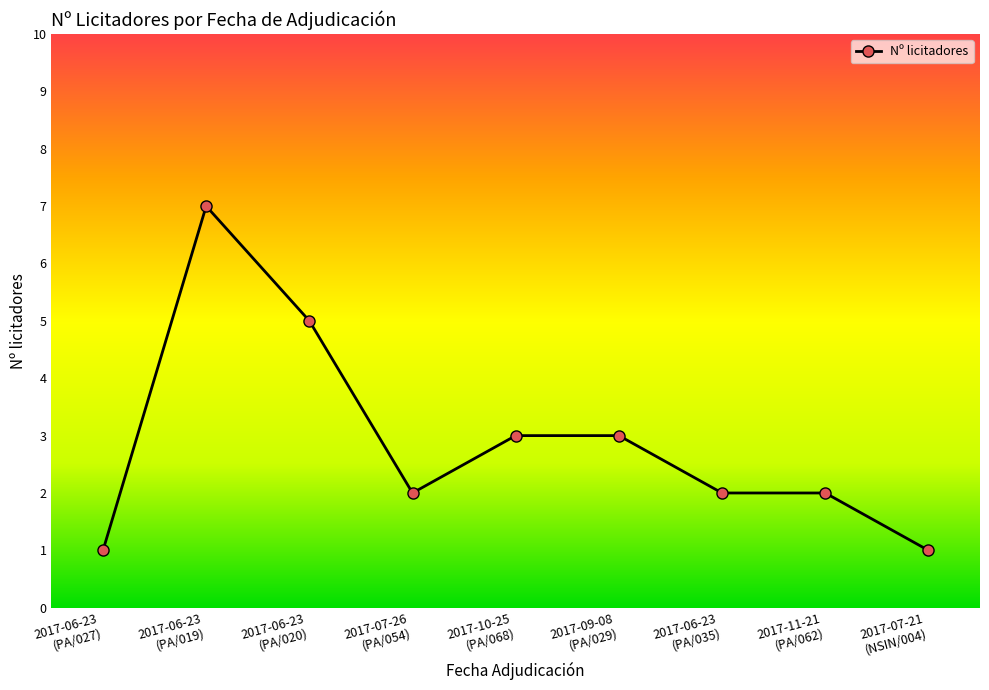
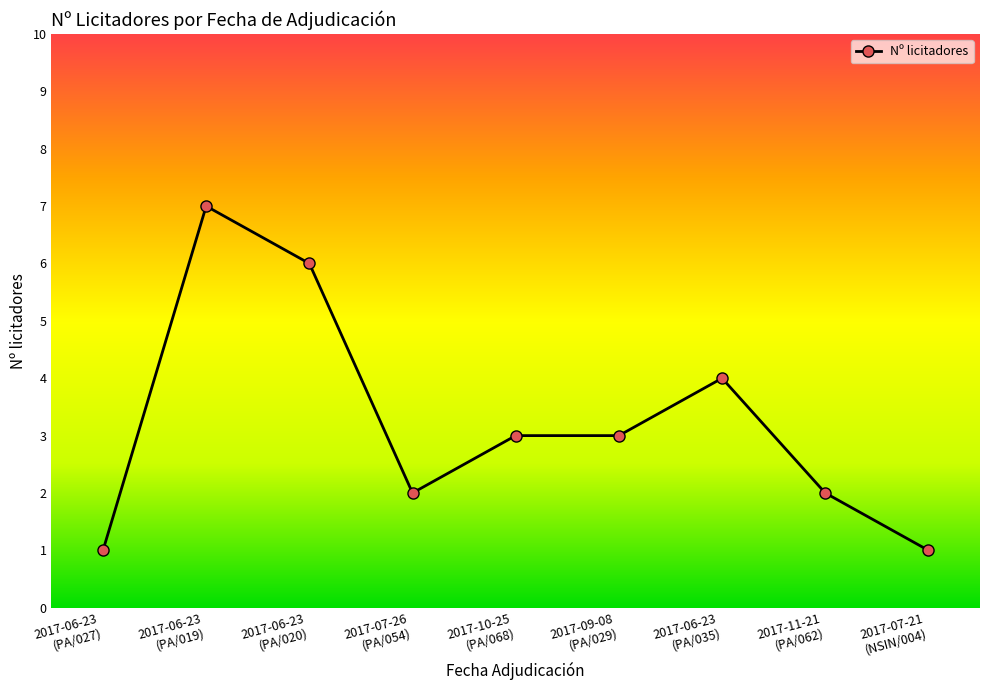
2017-06-23 (PA/020): 5 -> 6
2017-06-23 (PA/035): 2 -> 4
